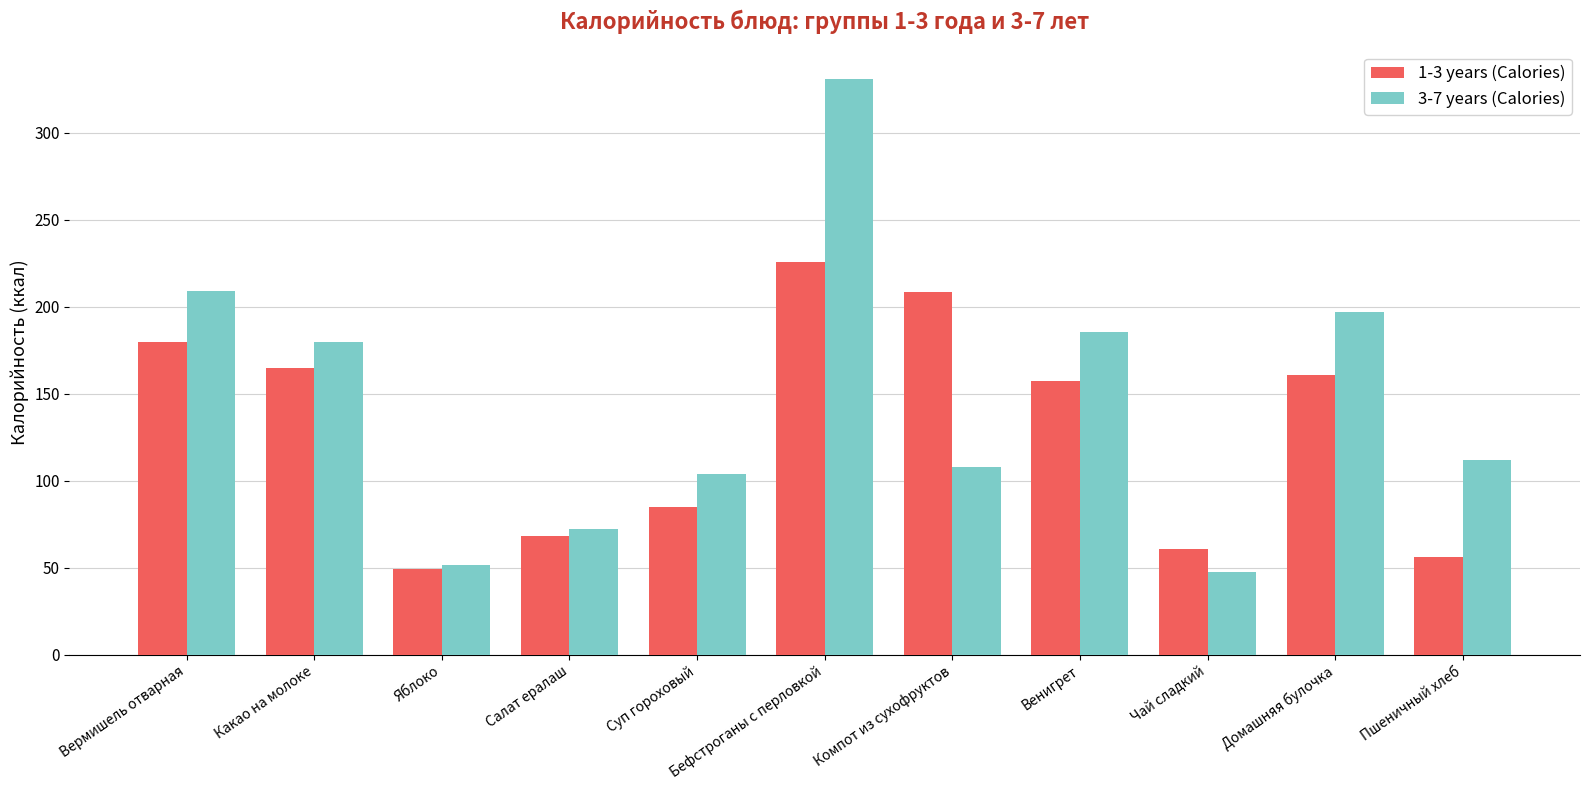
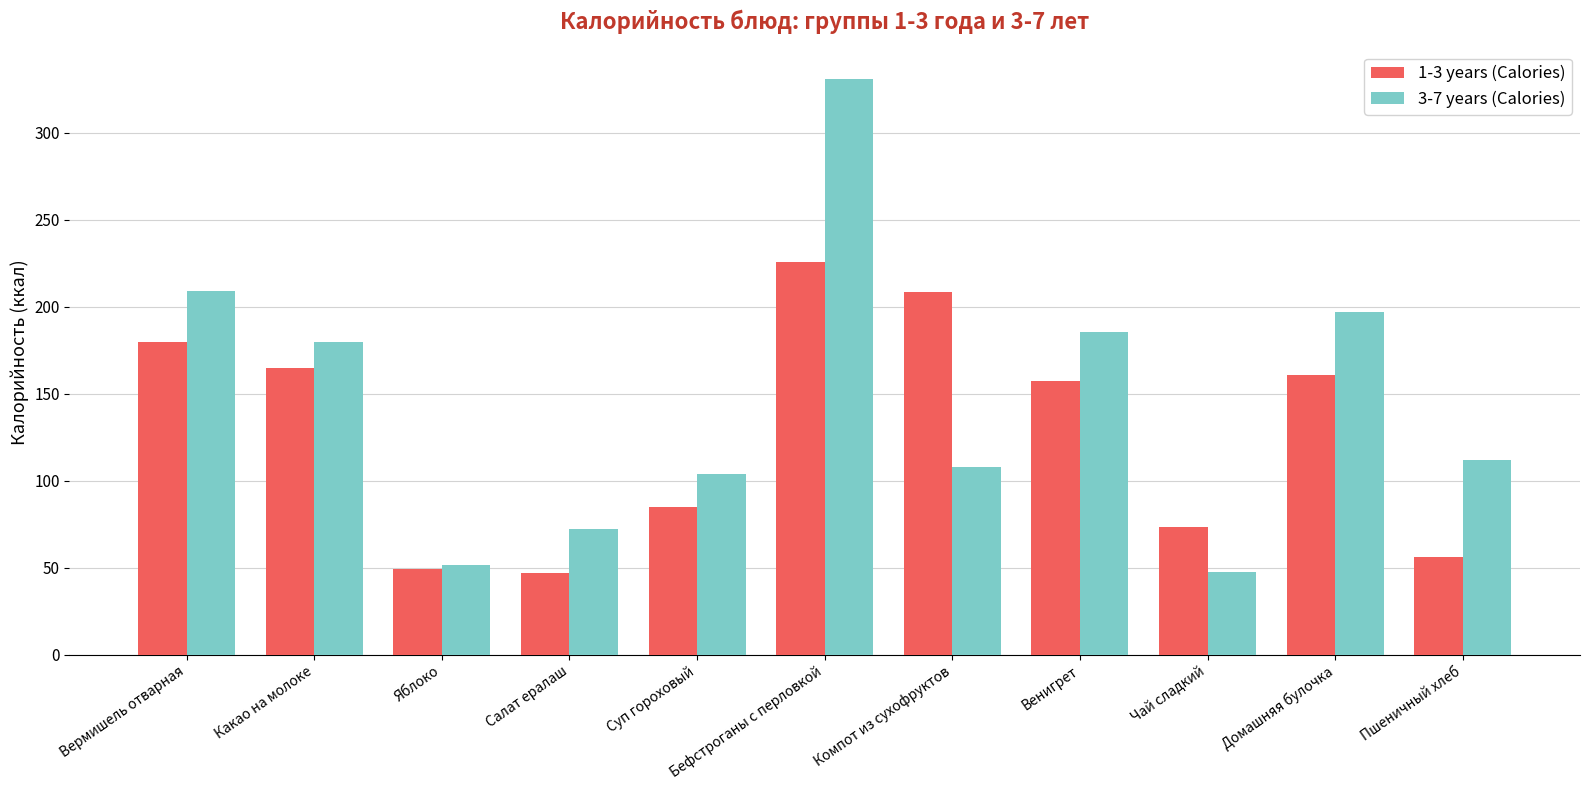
1-3 years (Calories), Салат ералаш: 68 -> 47
1-3 years (Calories), Чай сладкий: 61 -> 73
